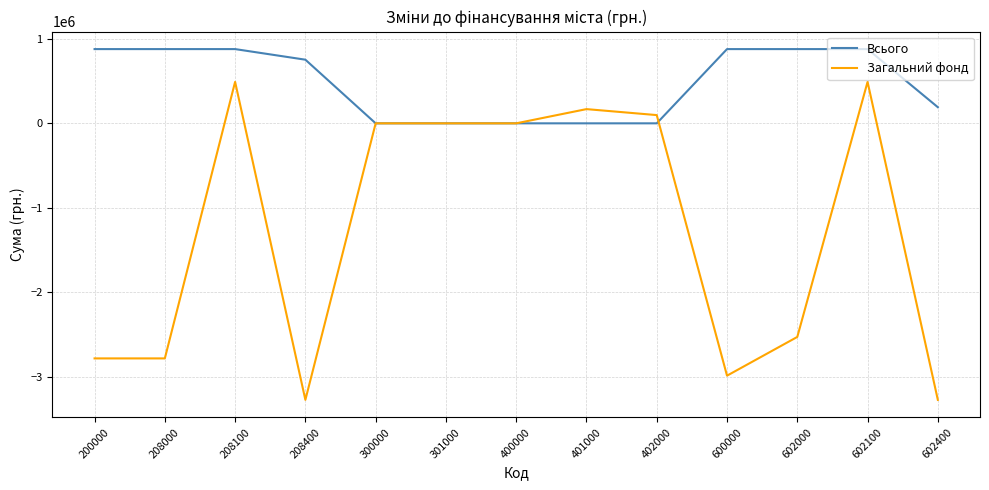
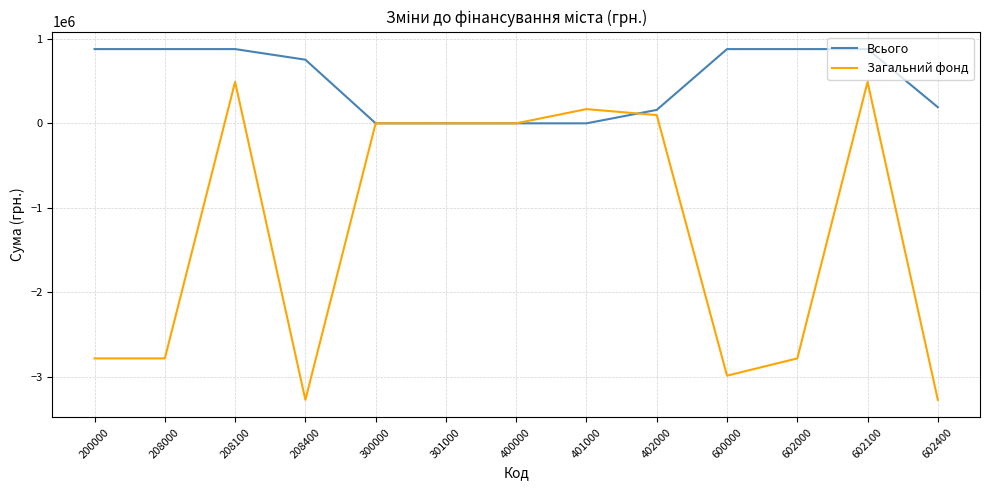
Всього, 402000: 0 -> 200000
Загальний фонд, 602000: -2500000 -> -2800000
